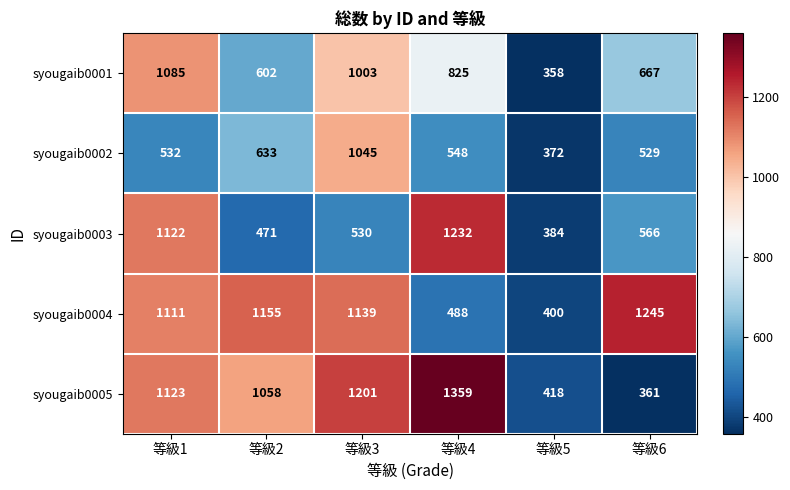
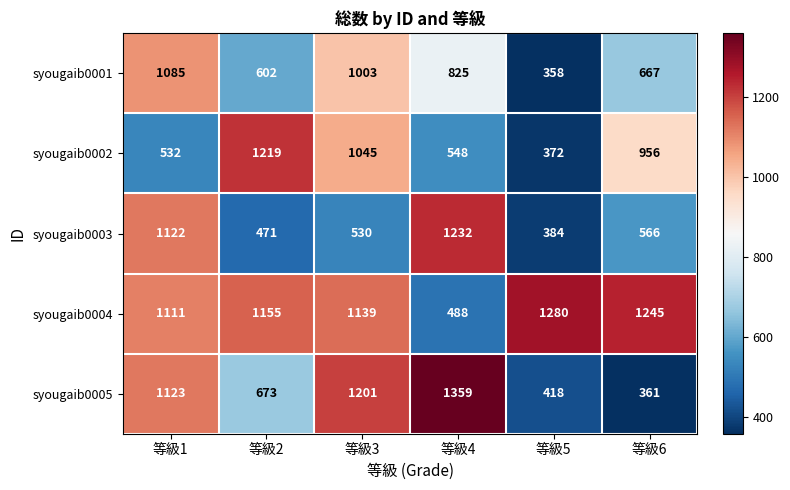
syougaib0002, 等級2: 633 -> 1219
syougaib0002, 等級6: 529 -> 956
syougaib0004, 等級5: 400 -> 1280
syougaib0005, 等級2: 1058 -> 673
